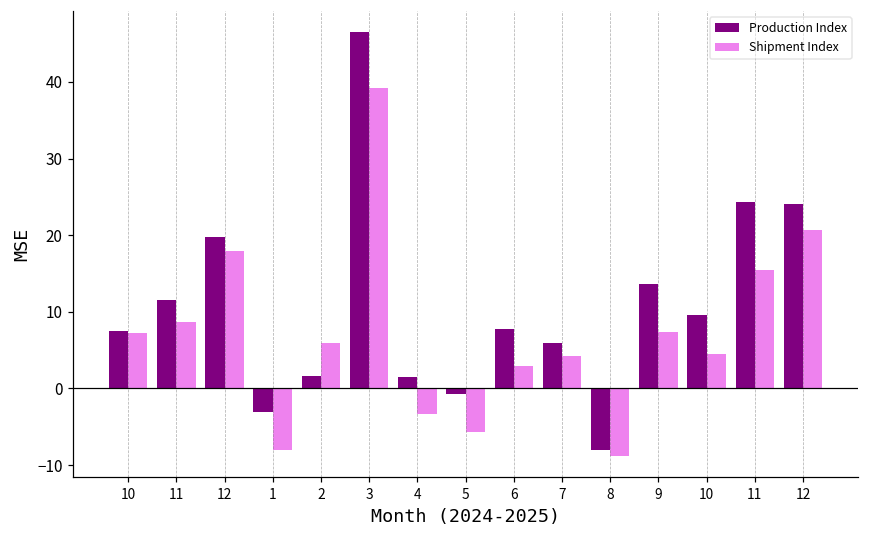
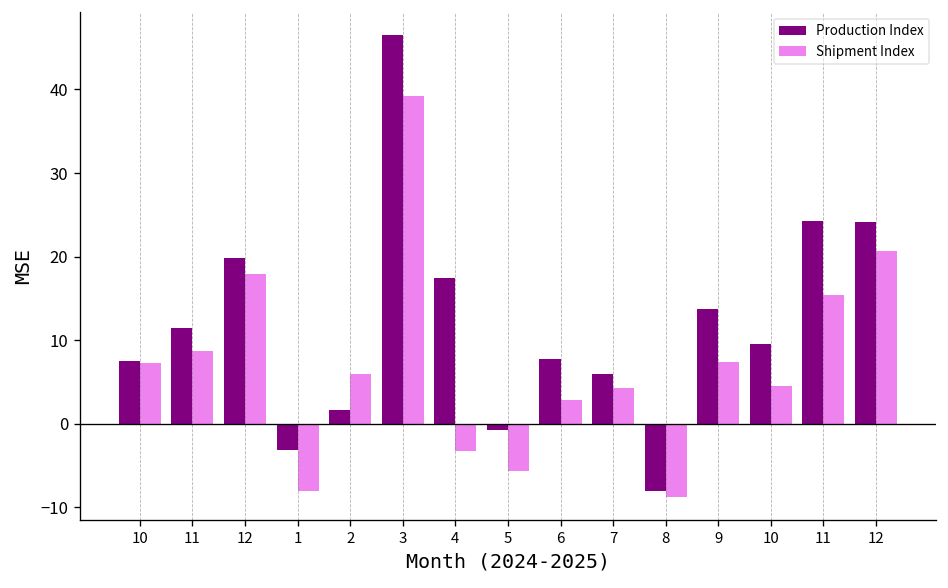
Production Index, 4: 2 -> 18
